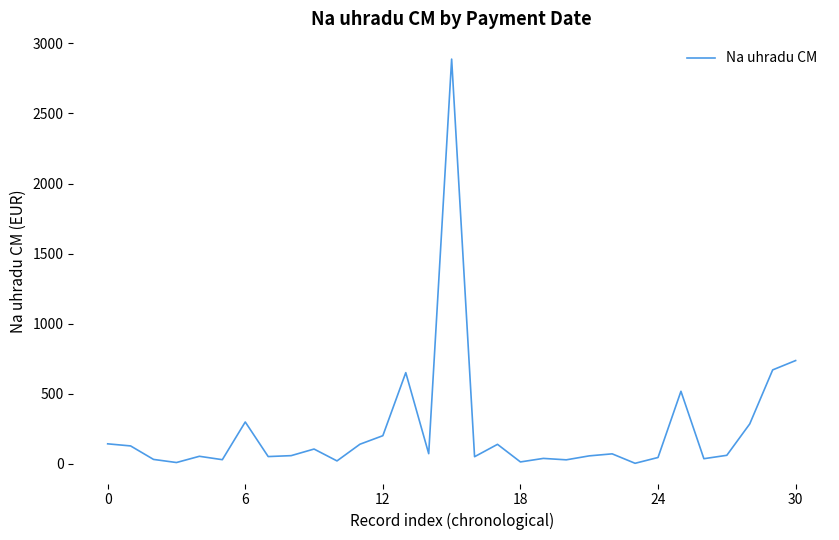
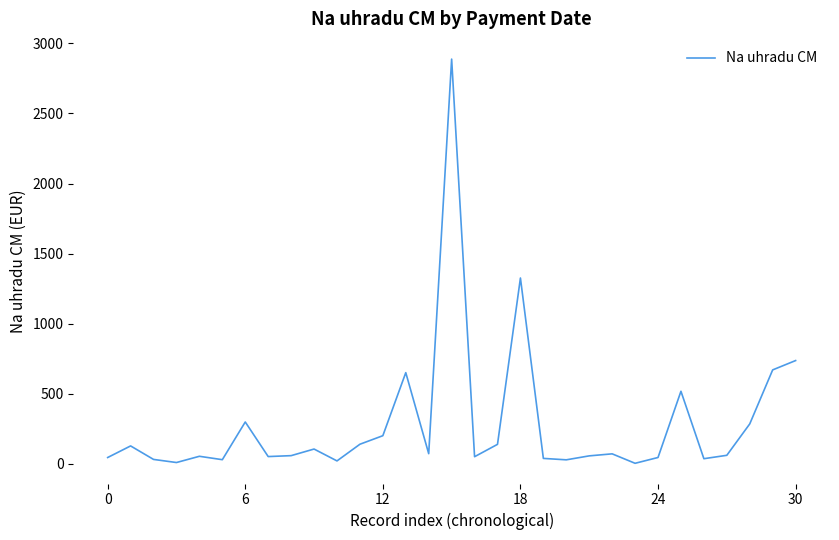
0: 140 -> 40
18: 10 -> 1330
